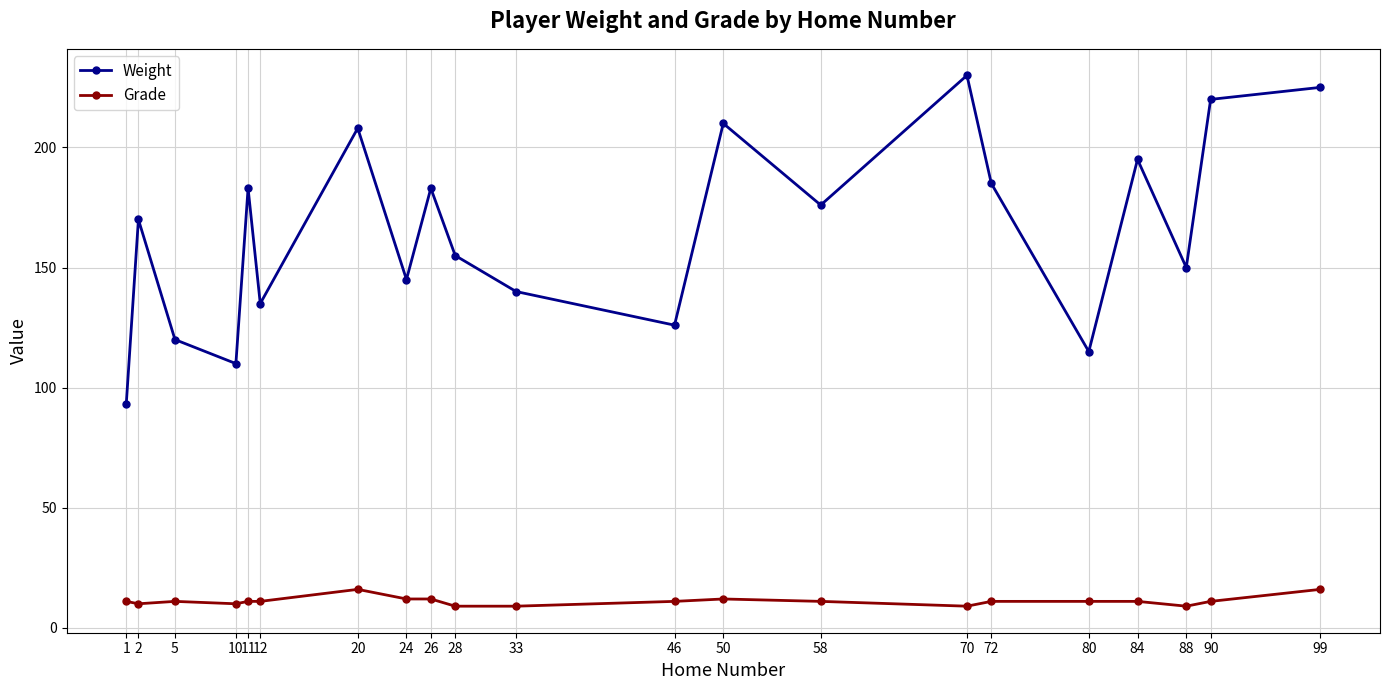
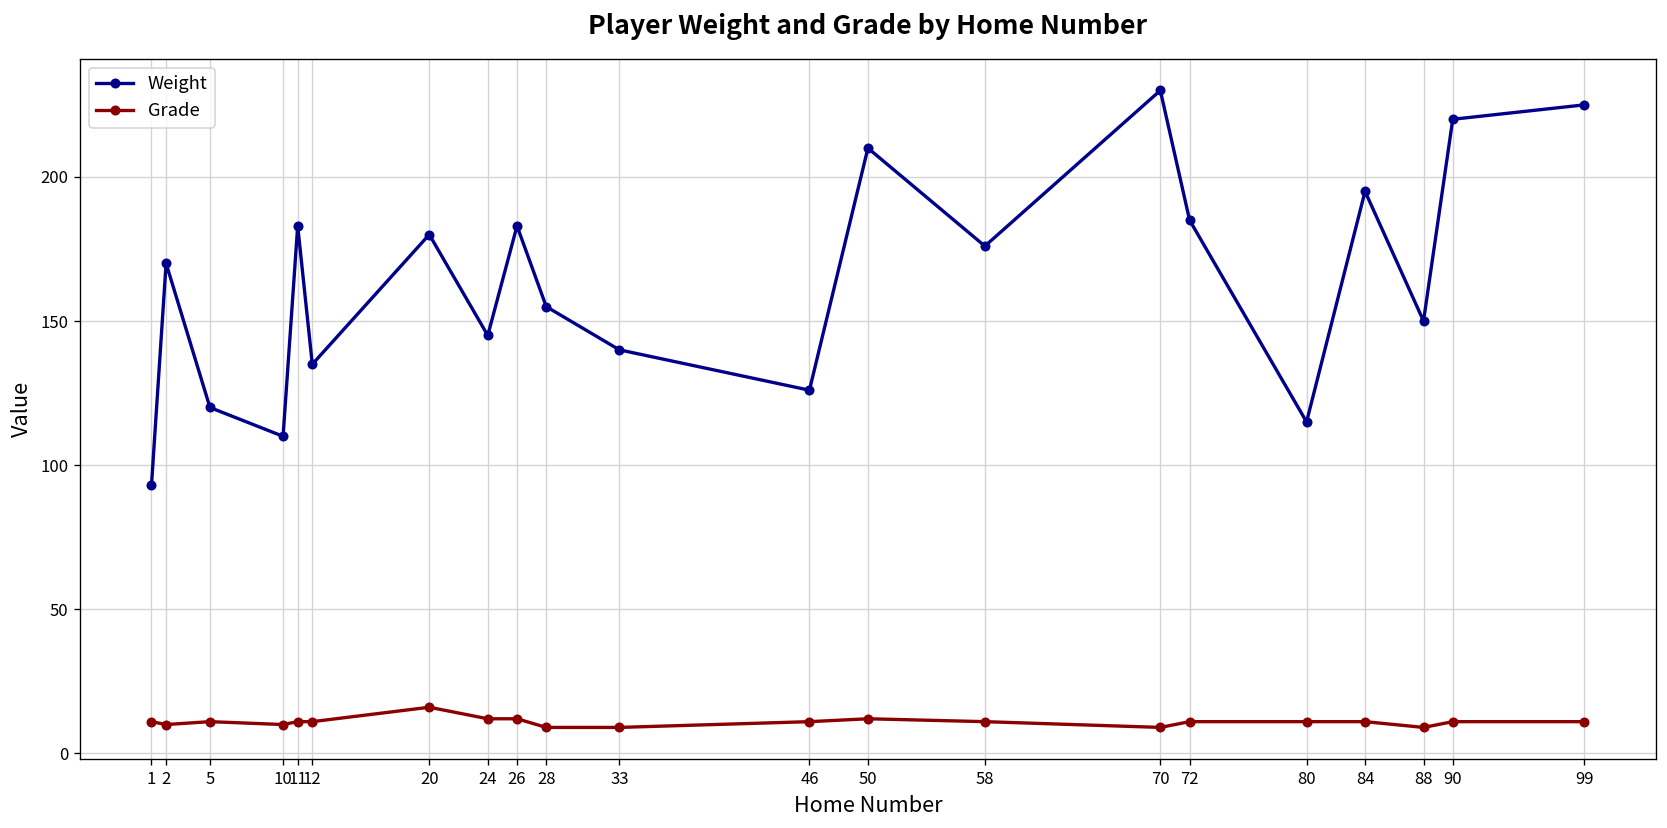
Weight, 20: 208 -> 180
Grade, 99: 16 -> 11
